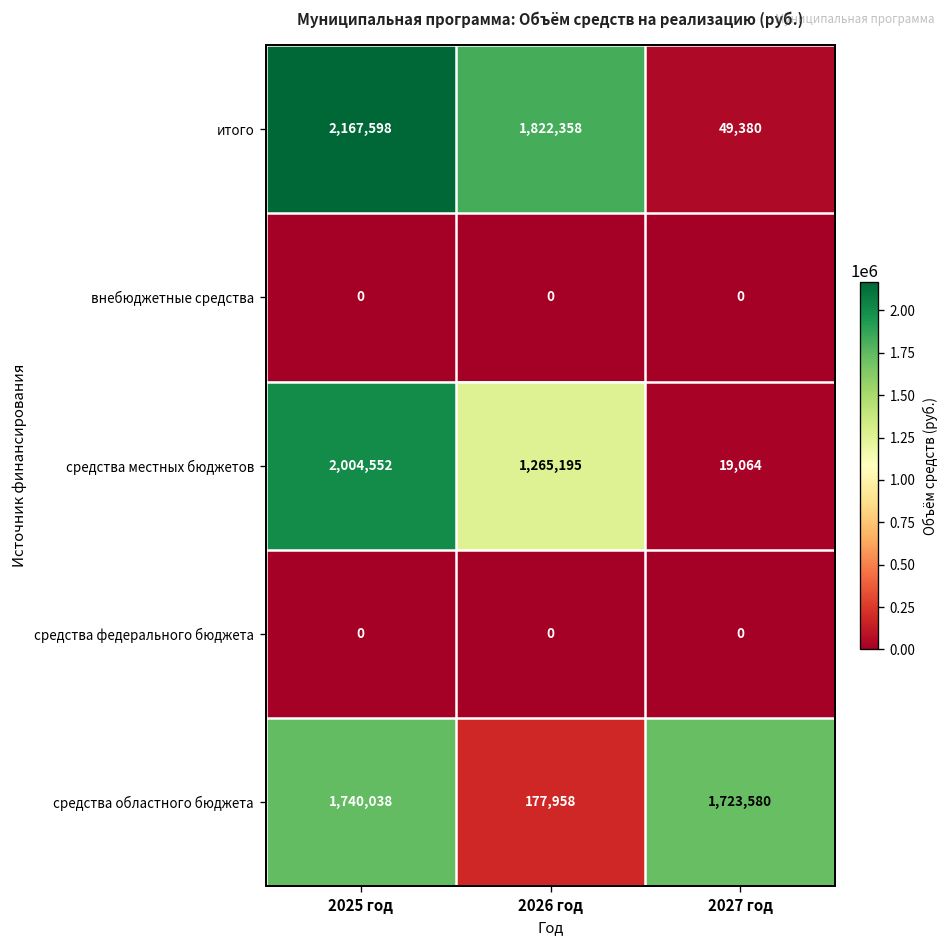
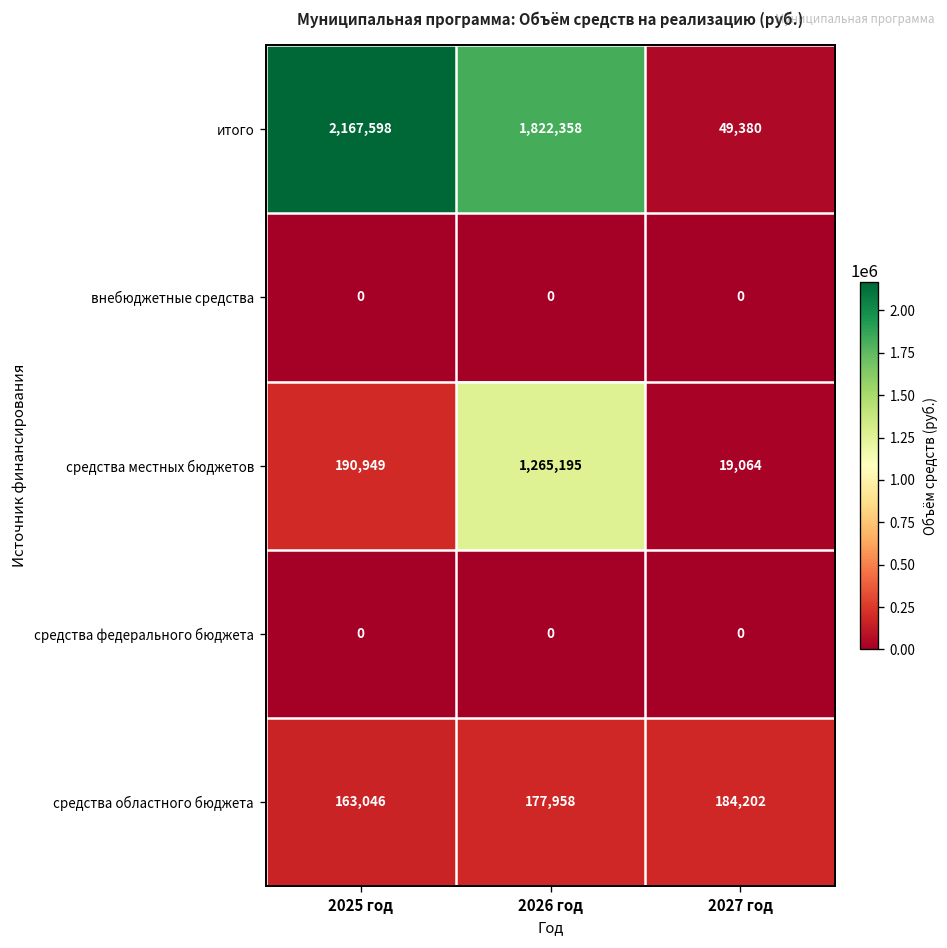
средства местных бюджетов, 2025 год: 2,004,552 -> 190,949
средства областного бюджета, 2025 год: 1,740,038 -> 163,046
средства областного бюджета, 2027 год: 1,723,580 -> 184,202
